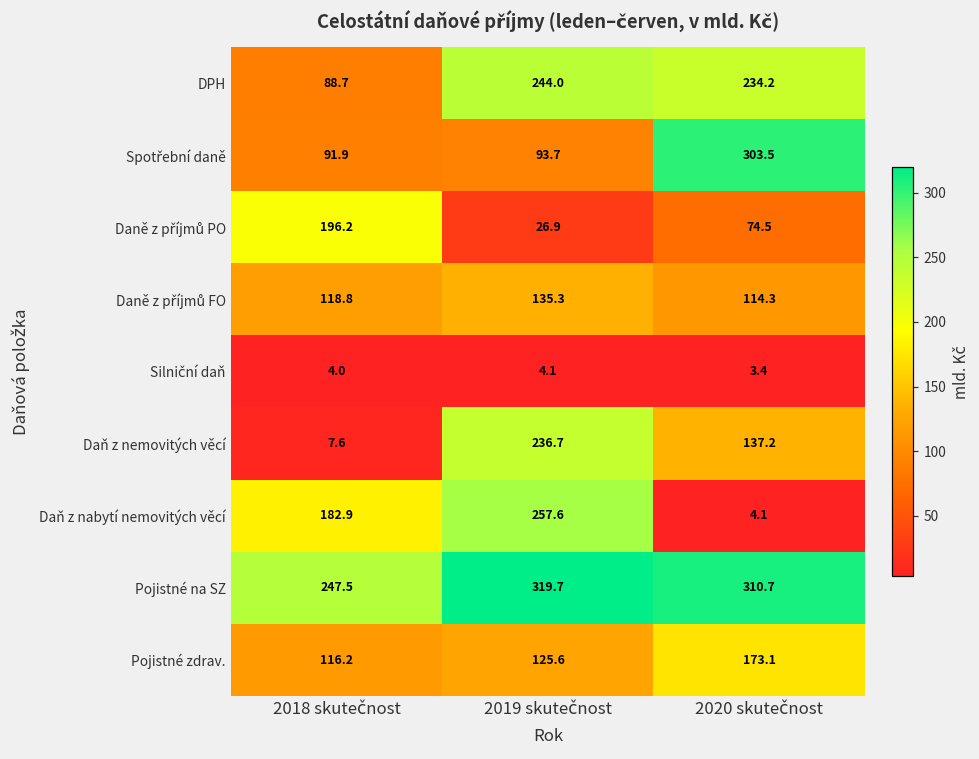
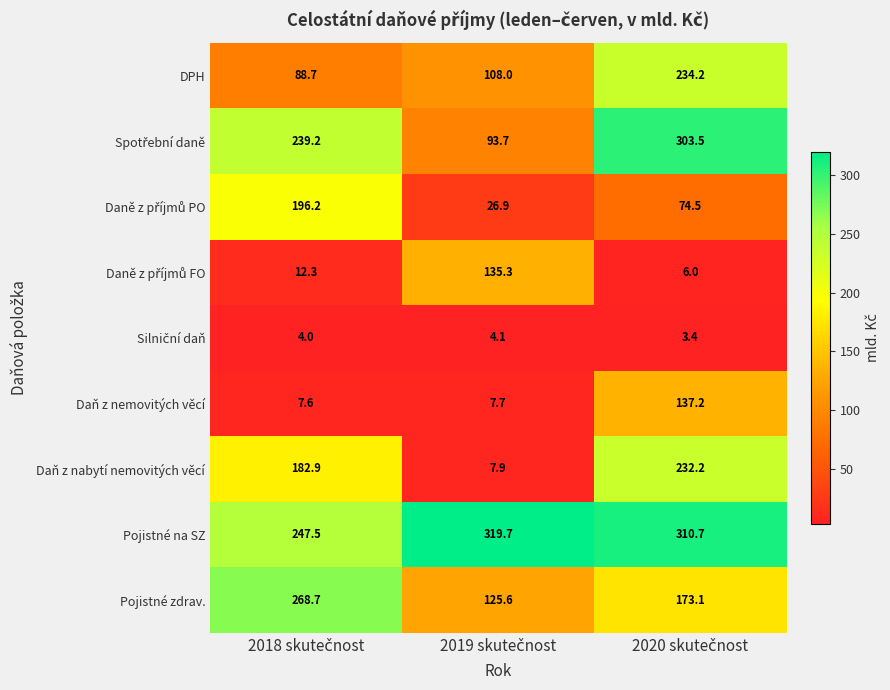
DPH, 2019 skutečnost: 244.0 -> 108.0
Spotřební daně, 2018 skutečnost: 91.9 -> 239.2
Daně z příjmů FO, 2018 skutečnost: 118.8 -> 12.3
Daně z příjmů FO, 2020 skutečnost: 114.3 -> 6.0
Daň z nemovitých věcí, 2019 skutečnost: 236.7 -> 7.7
Daň z nabytí nemovitých věcí, 2019 skutečnost: 257.6 -> 7.9
Daň z nabytí nemovitých věcí, 2020 skutečnost: 4.1 -> 232.2
Pojistné zdrav., 2018 skutečnost: 116.2 -> 268.7
